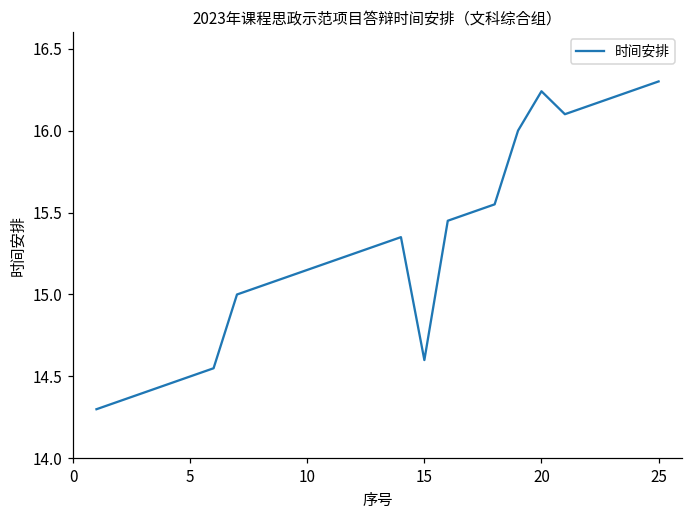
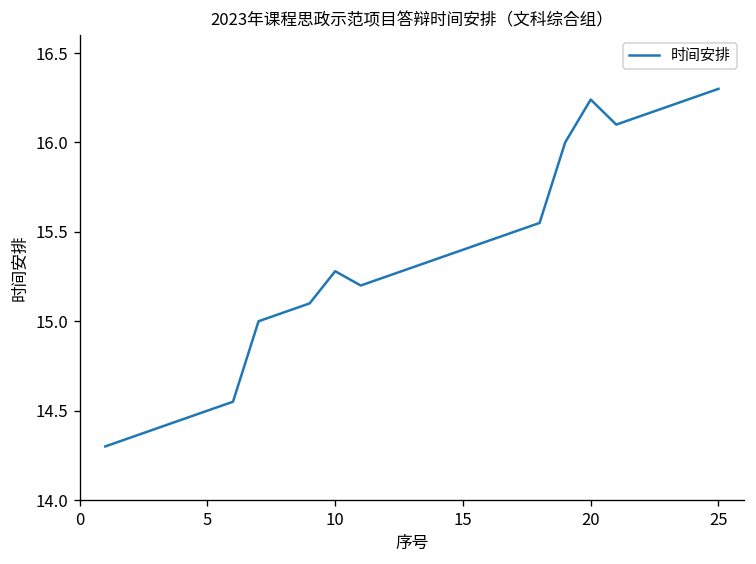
10: 15.15 -> 15.28
15: 14.6 -> 15.4
